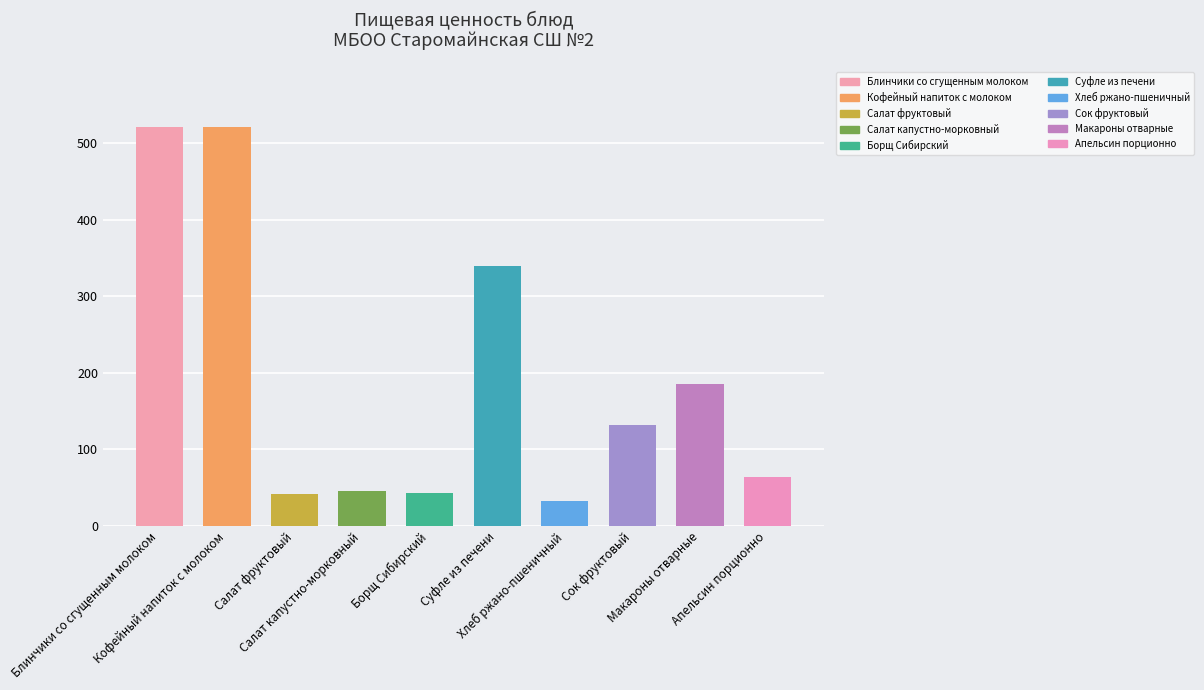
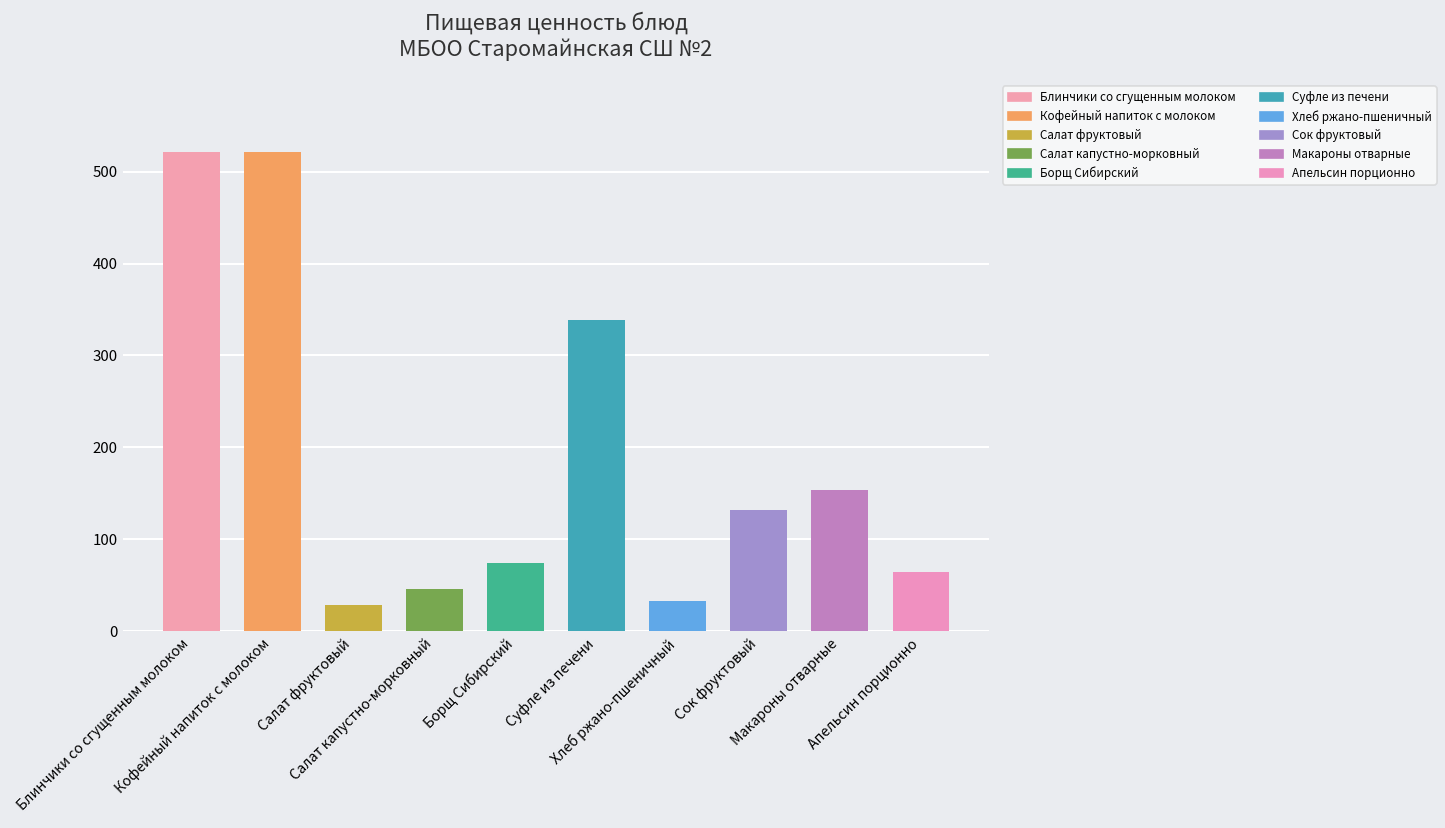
Салат фруктовый: 40 -> 30
Борщ Сибирский: 40 -> 70
Макароны отварные: 190 -> 150
